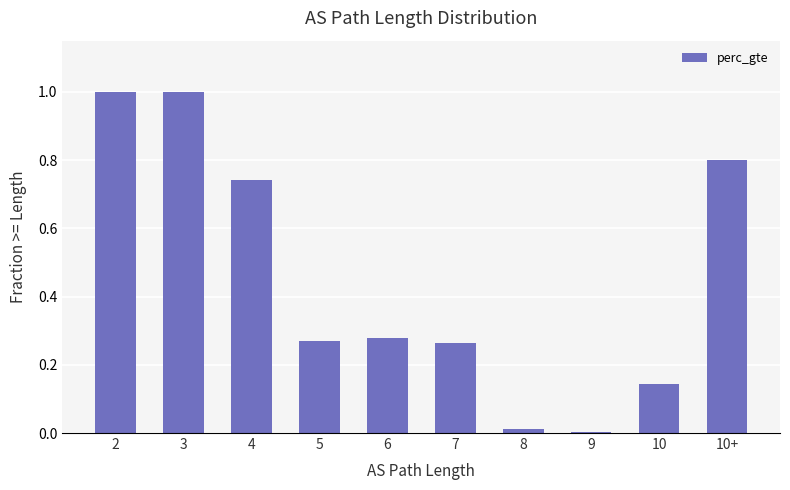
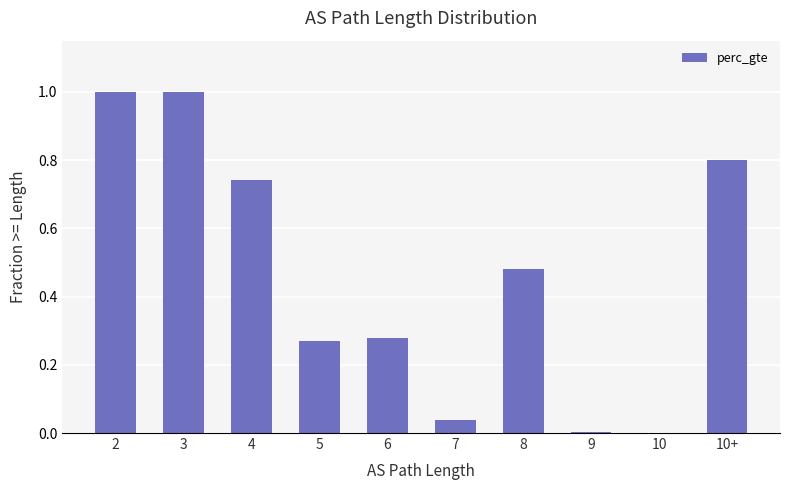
7: 0.27 -> 0.04
8: 0.01 -> 0.48
10: 0.14 -> 0.00
